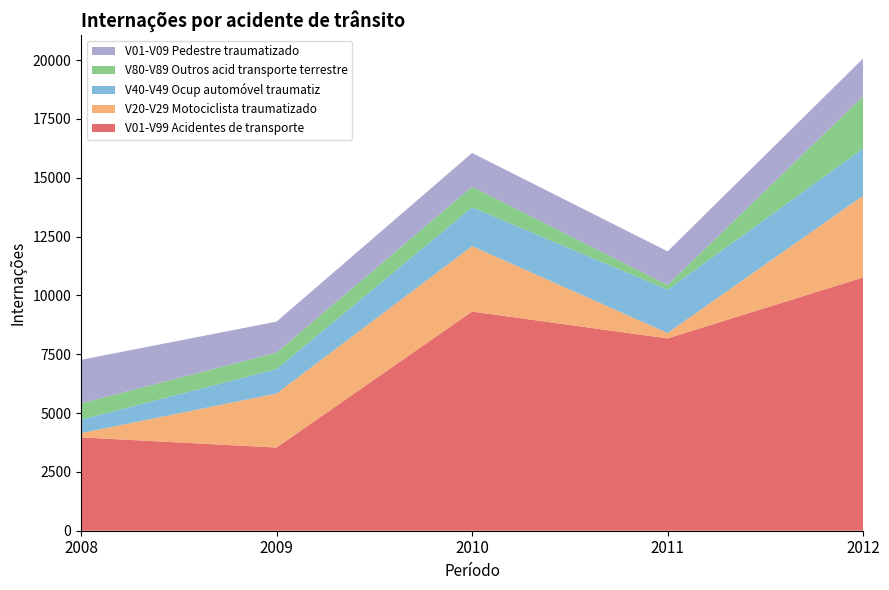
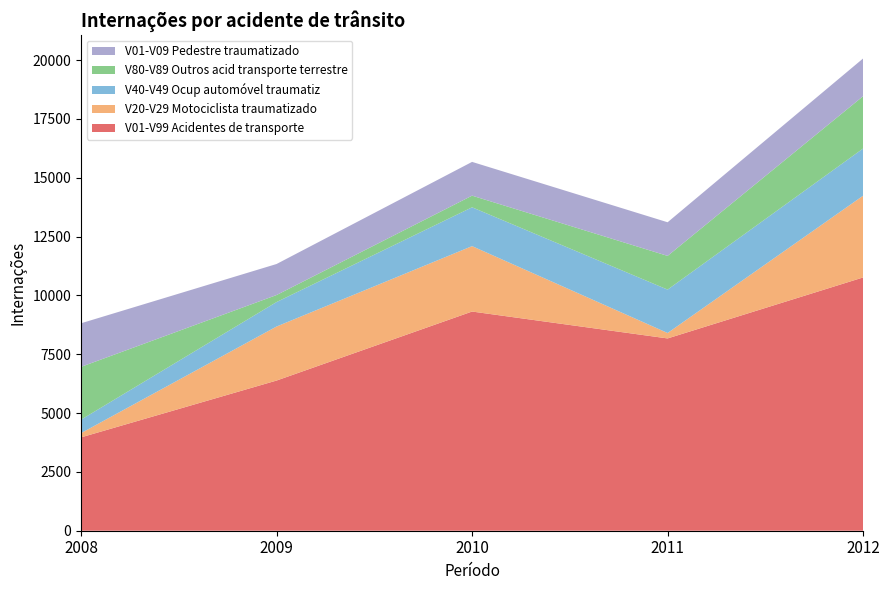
V80-V89 Outros acid transporte terrestre, 2008: 700 -> 2200
V01-V99 Acidentes de transporte, 2009: 3500 -> 6400
V80-V89 Outros acid transporte terrestre, 2009: 700 -> 300
V80-V89 Outros acid transporte terrestre, 2010: 900 -> 500
V80-V89 Outros acid transporte terrestre, 2011: 200 -> 1400
